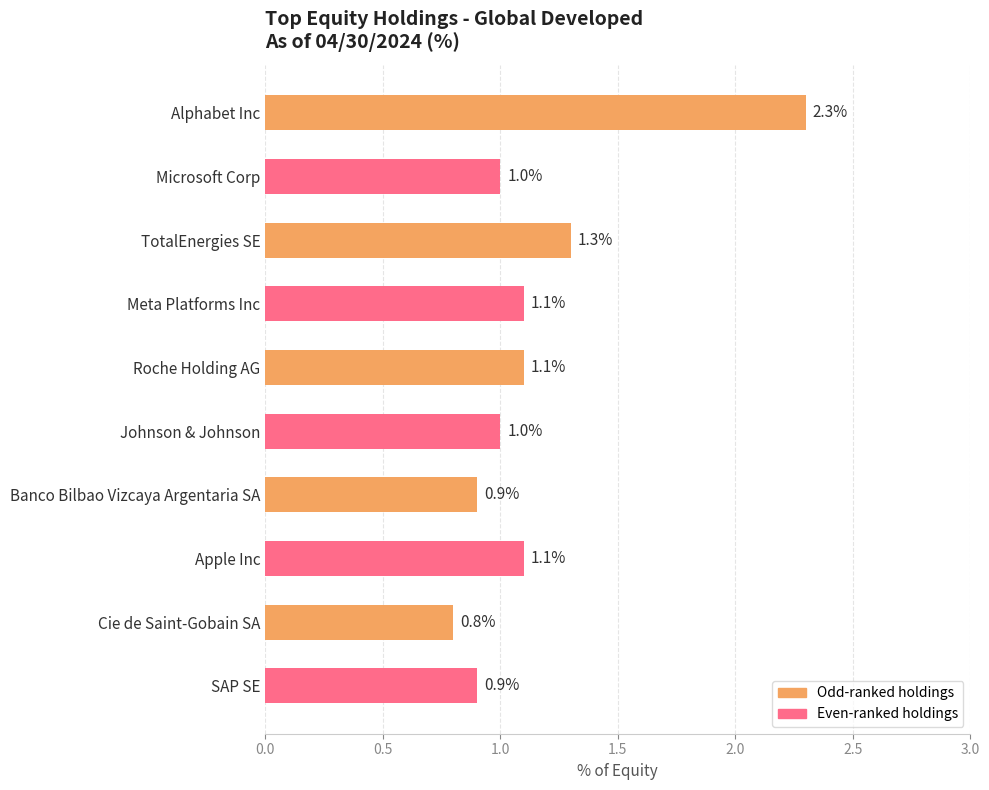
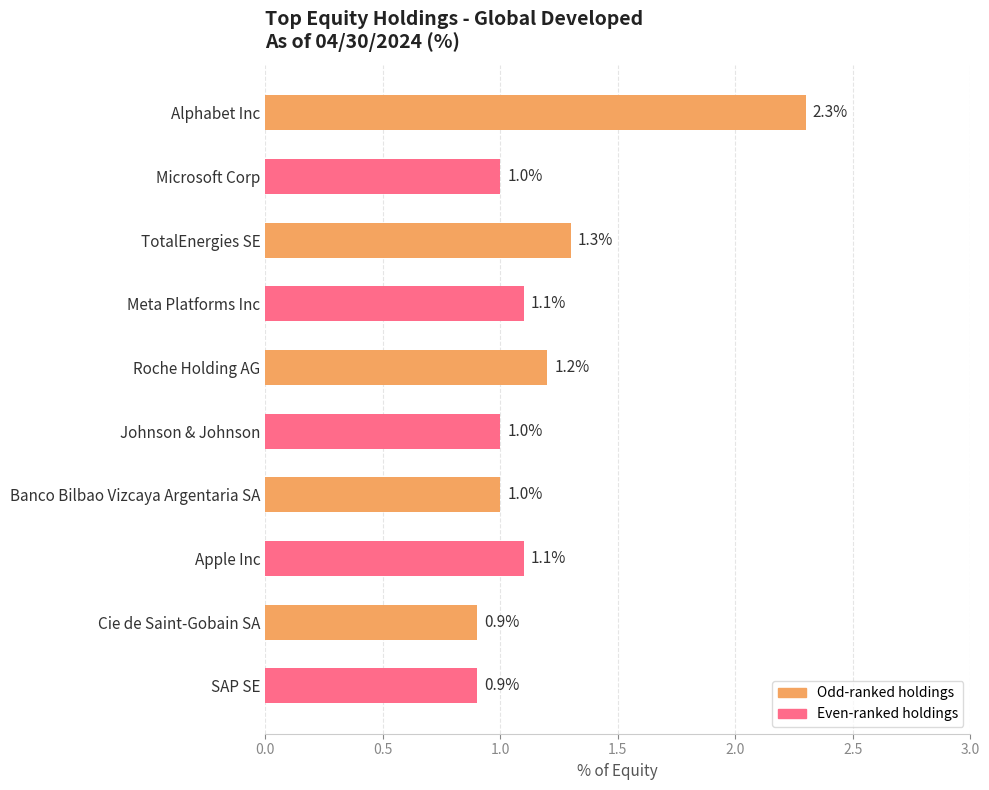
Roche Holding AG: 1.1% -> 1.2%
Banco Bilbao Vizcaya Argentaria SA: 0.9% -> 1.0%
Cie de Saint-Gobain SA: 0.8% -> 0.9%
